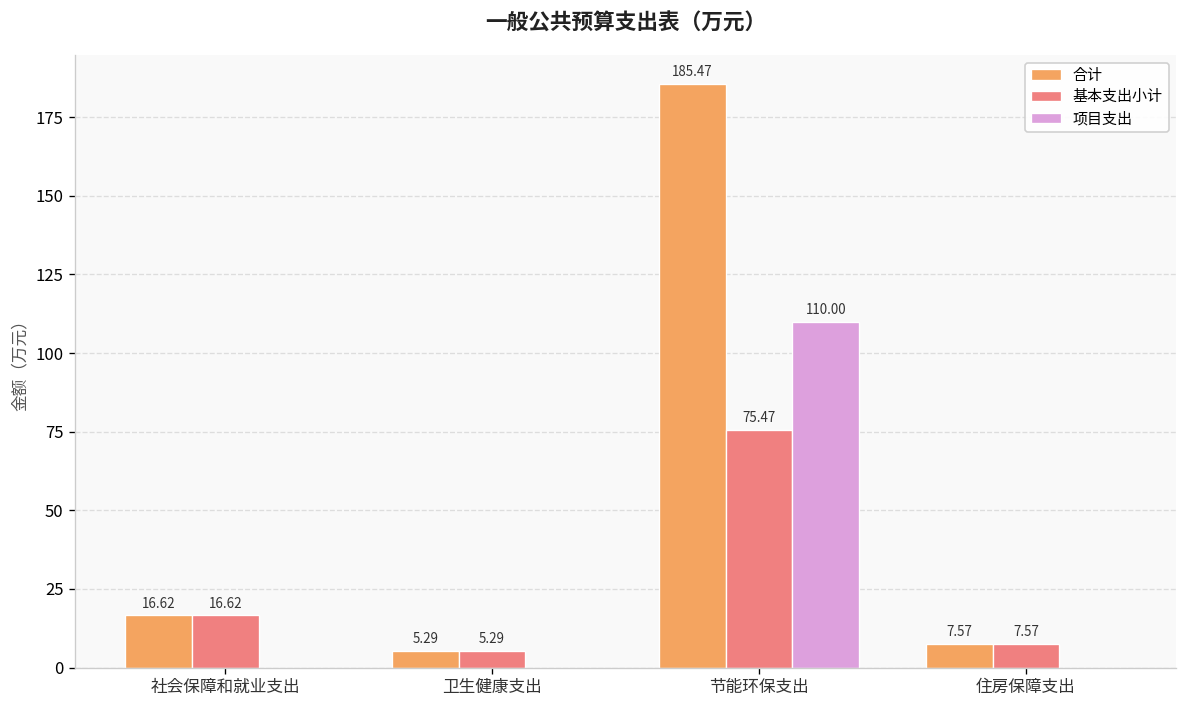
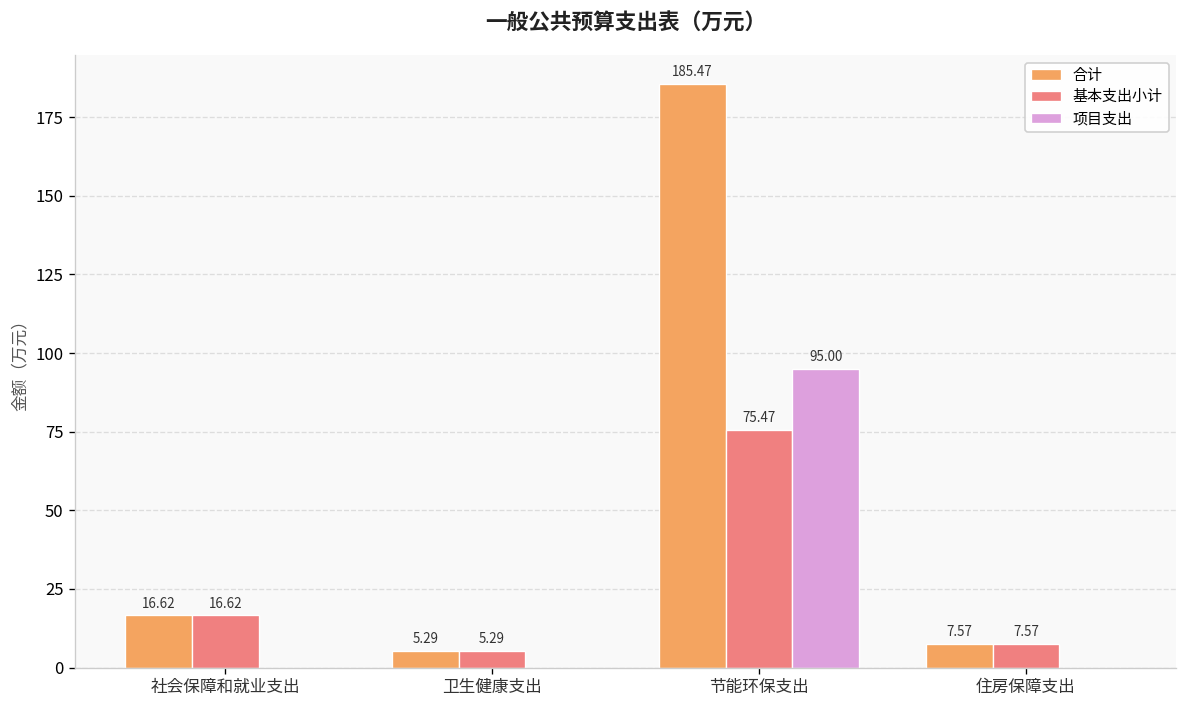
项目支出, 节能环保支出: 110.00 -> 95.00
